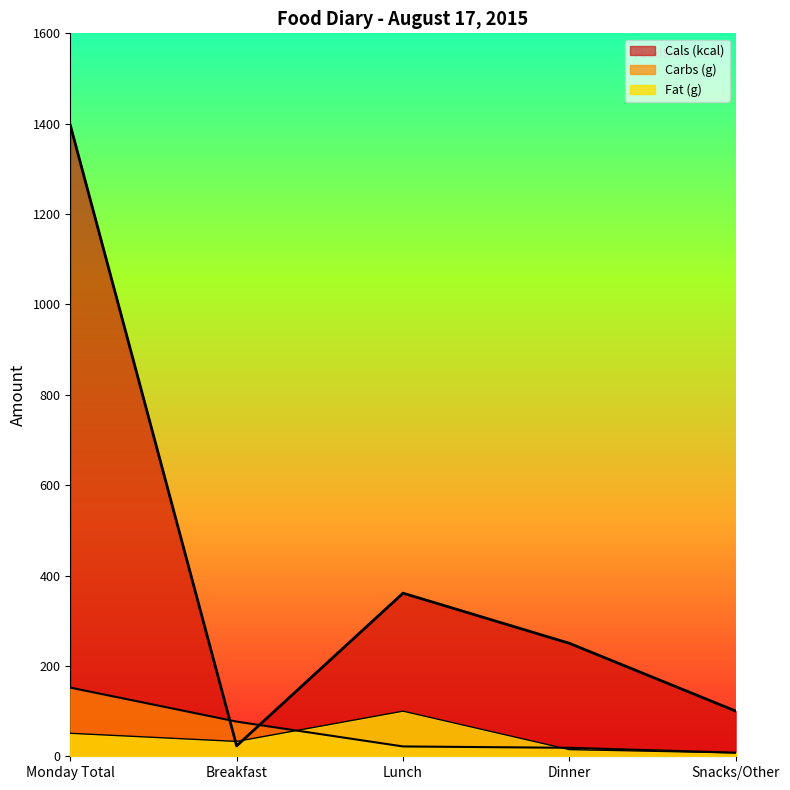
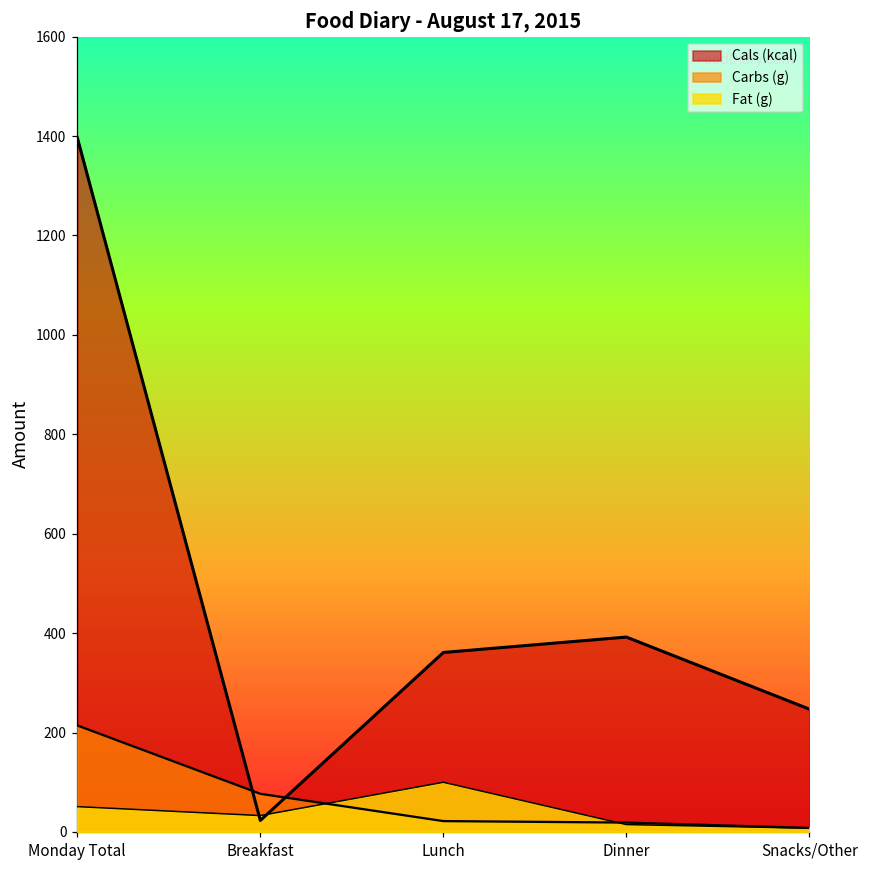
Carbs (g), Monday Total: 150 -> 210
Cals (kcal), Dinner: 250 -> 390
Cals (kcal), Snacks/Other: 100 -> 250
